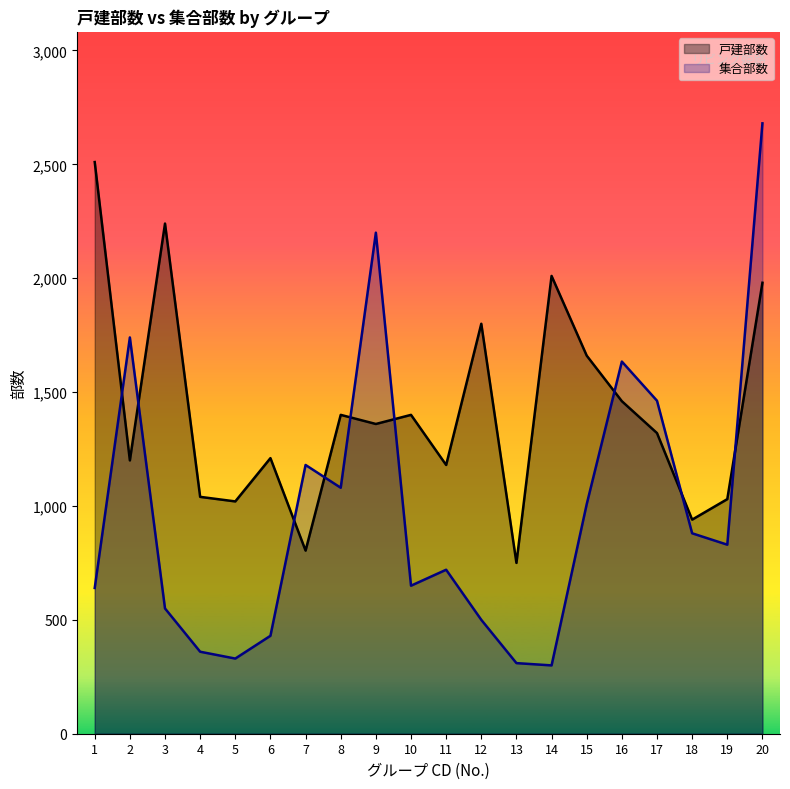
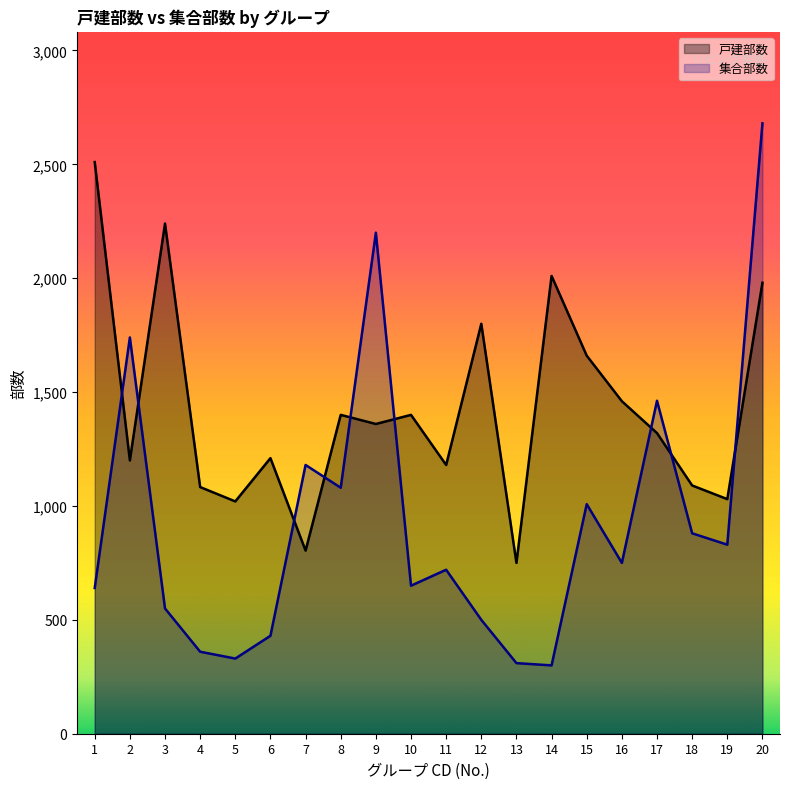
戸建部数, 4: 1,040 -> 1,080
集合部数, 16: 1,630 -> 750
戸建部数, 18: 940 -> 1,090
